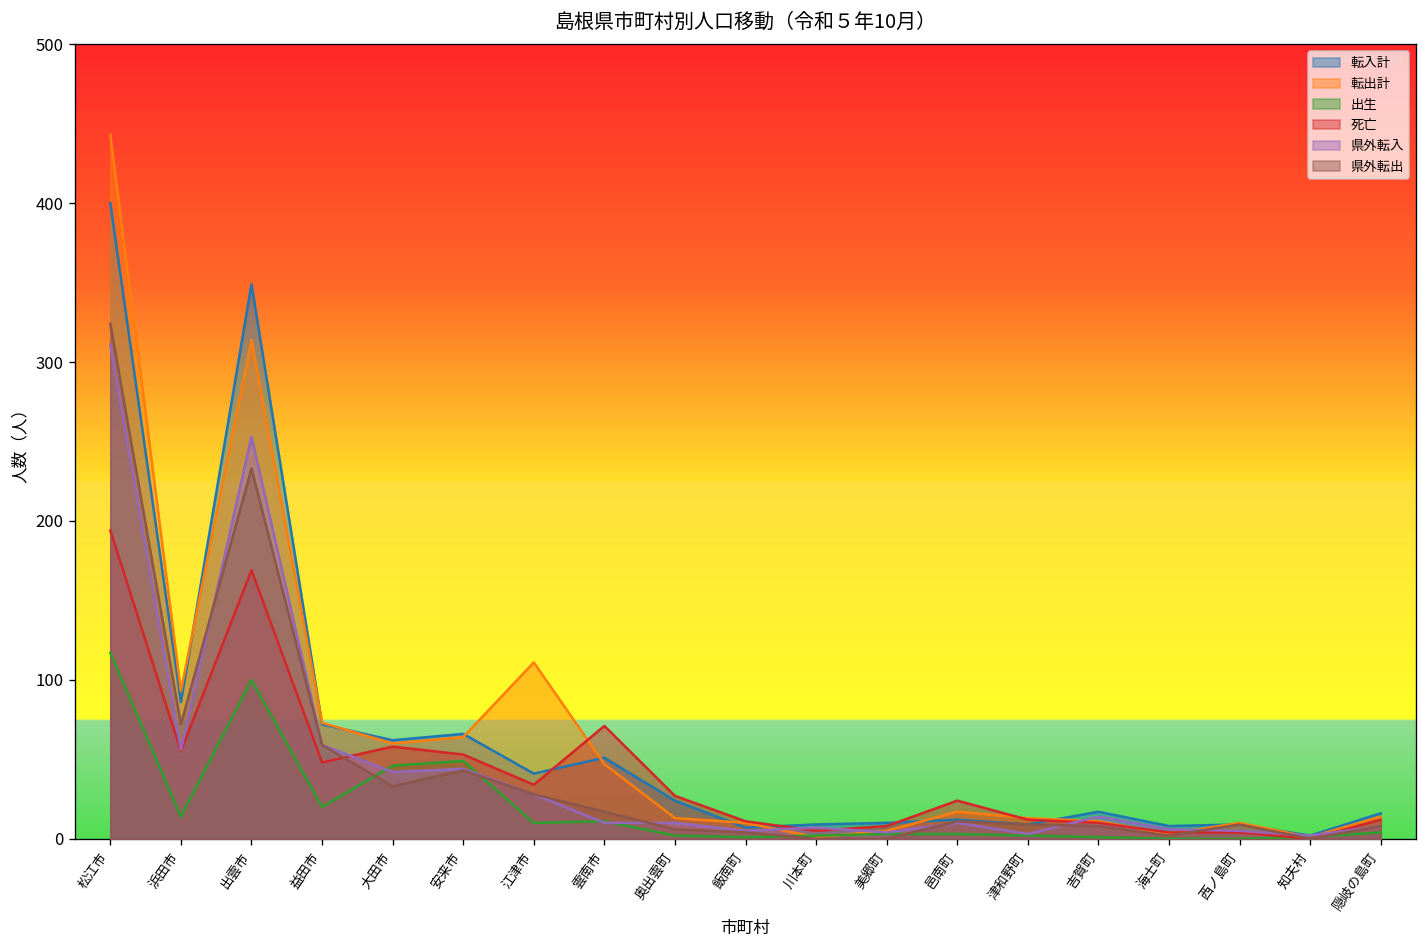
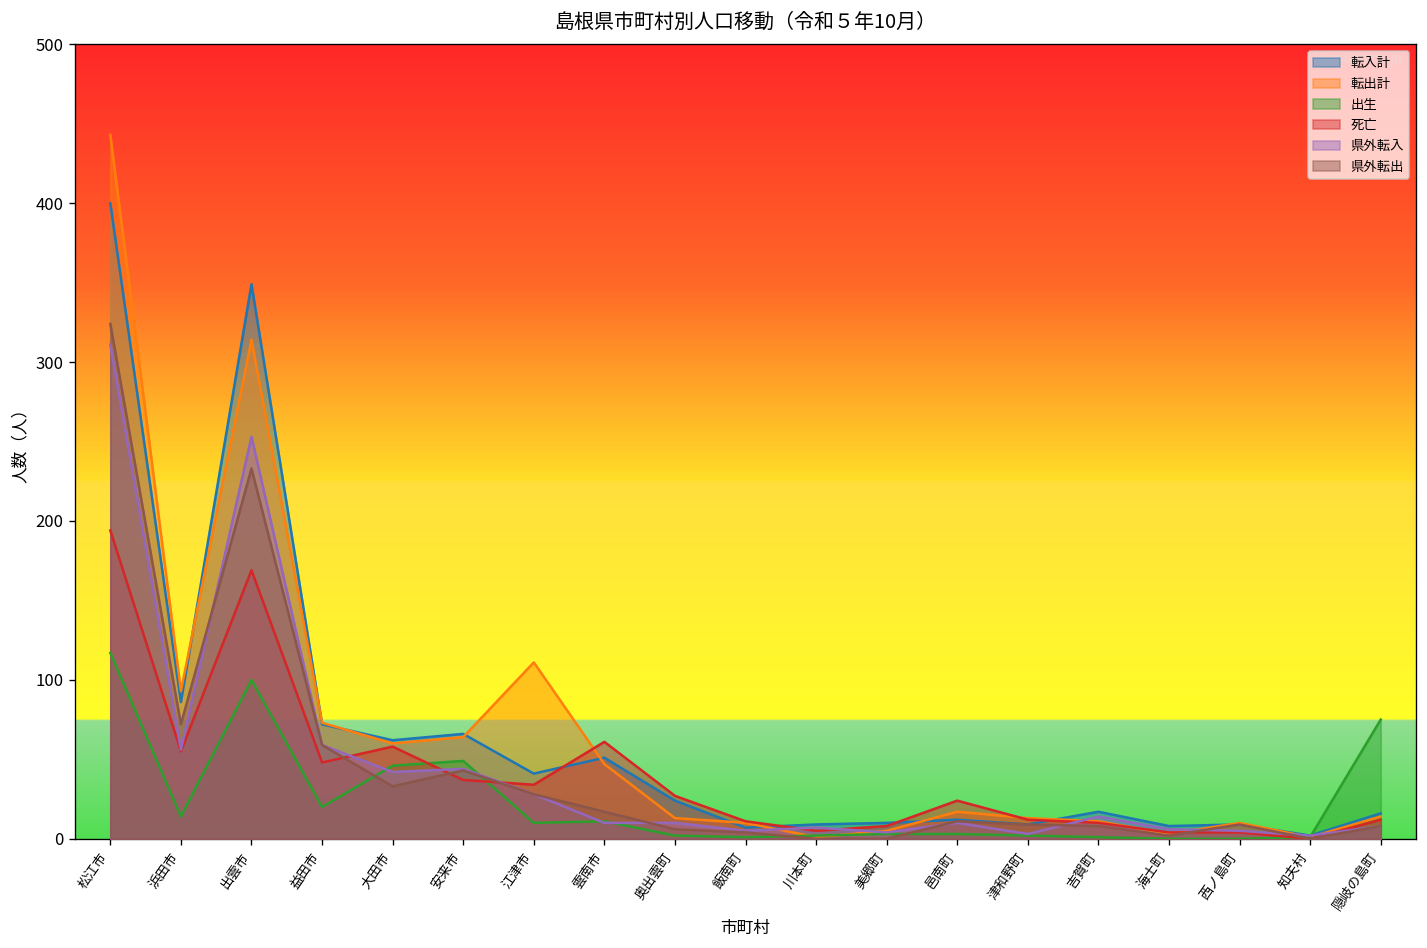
死亡, 安来市: 53 -> 37
死亡, 雲南市: 71 -> 61
出生, 隠岐の島町: 4 -> 75
